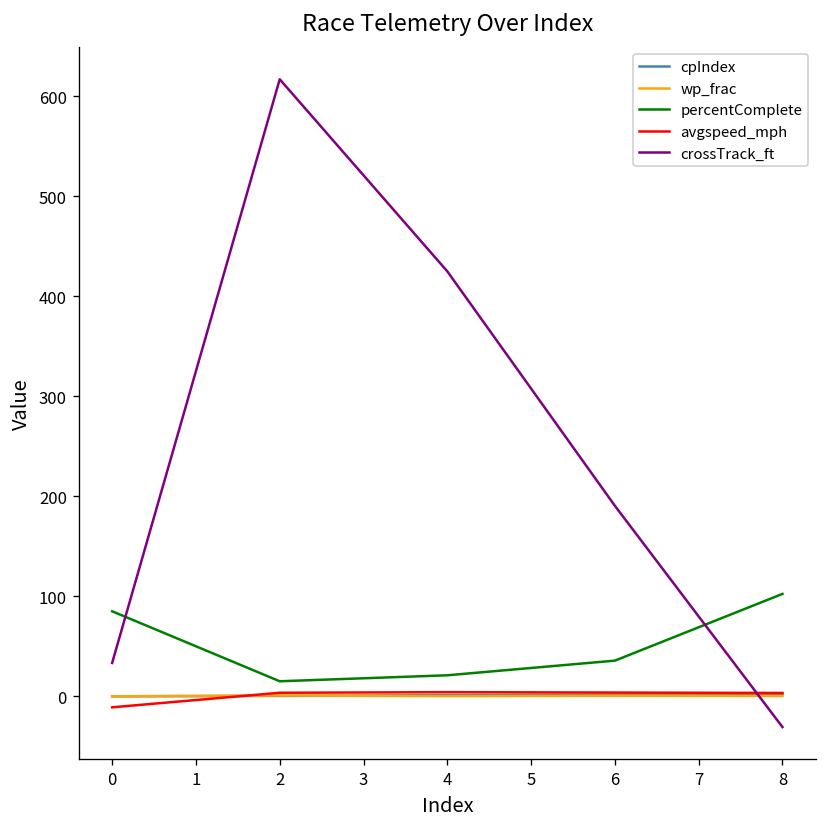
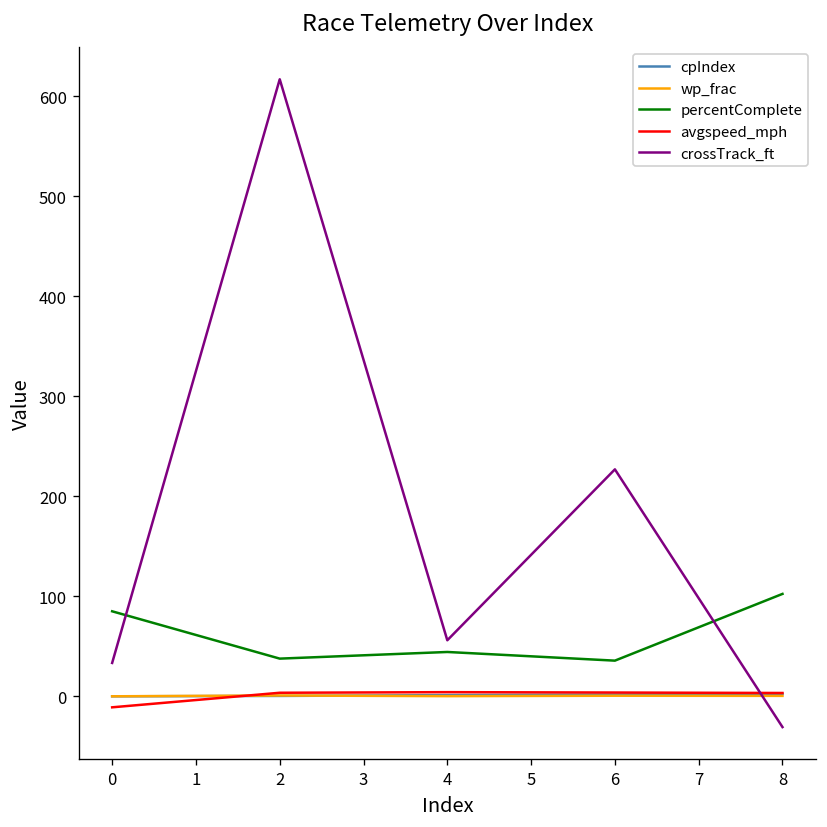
percentComplete, 2: 20 -> 40
percentComplete, 4: 20 -> 40
crossTrack_ft, 4: 420 -> 60
crossTrack_ft, 6: 190 -> 230
